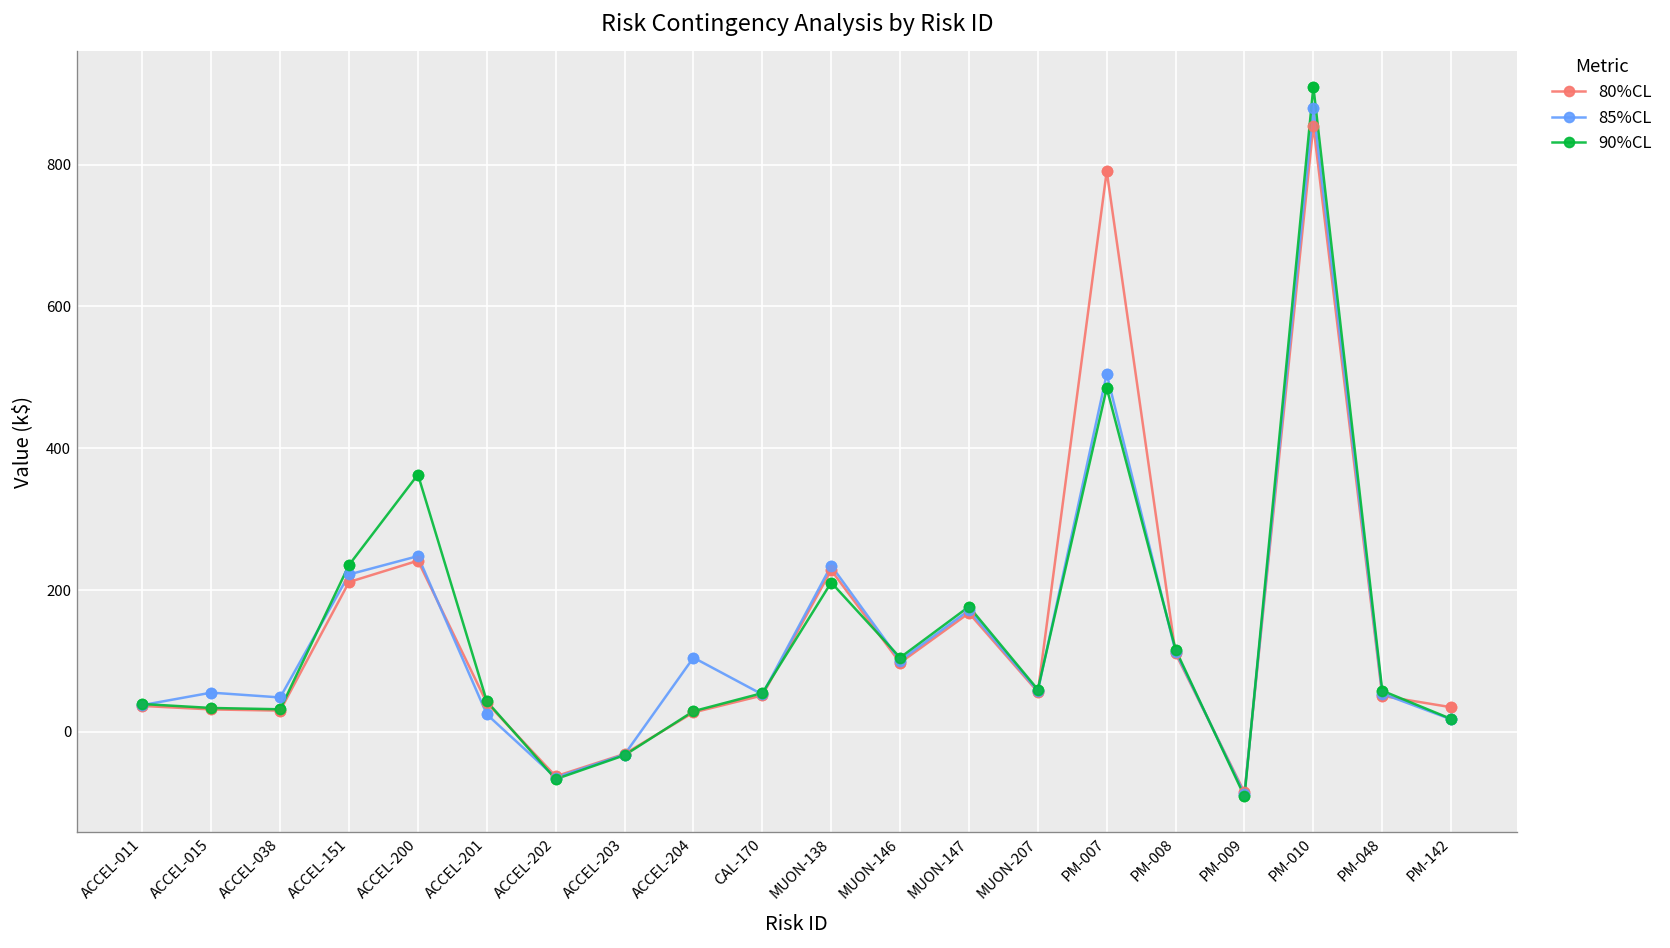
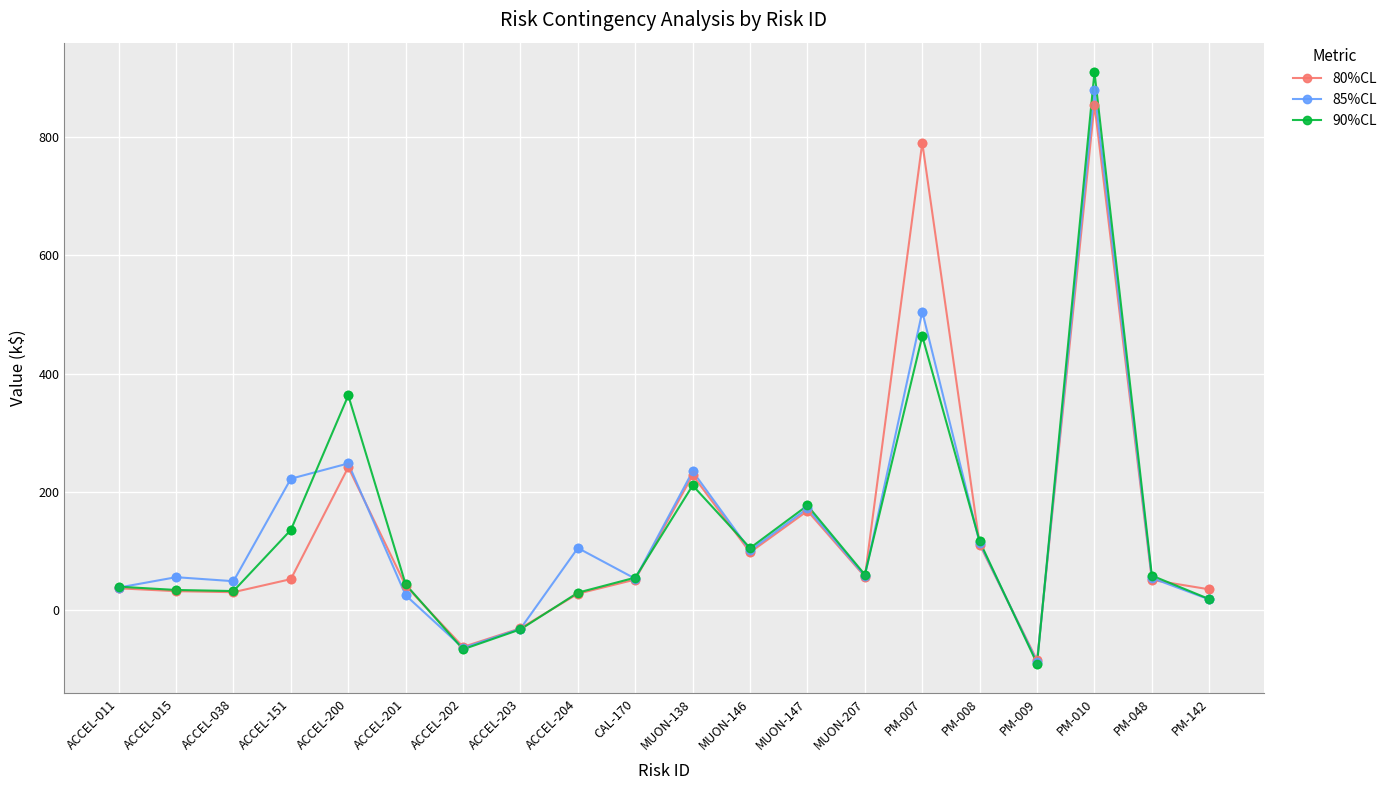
80%CL, ACCEL-151: 210 -> 50
90%CL, ACCEL-151: 240 -> 140
90%CL, PM-007: 490 -> 460
